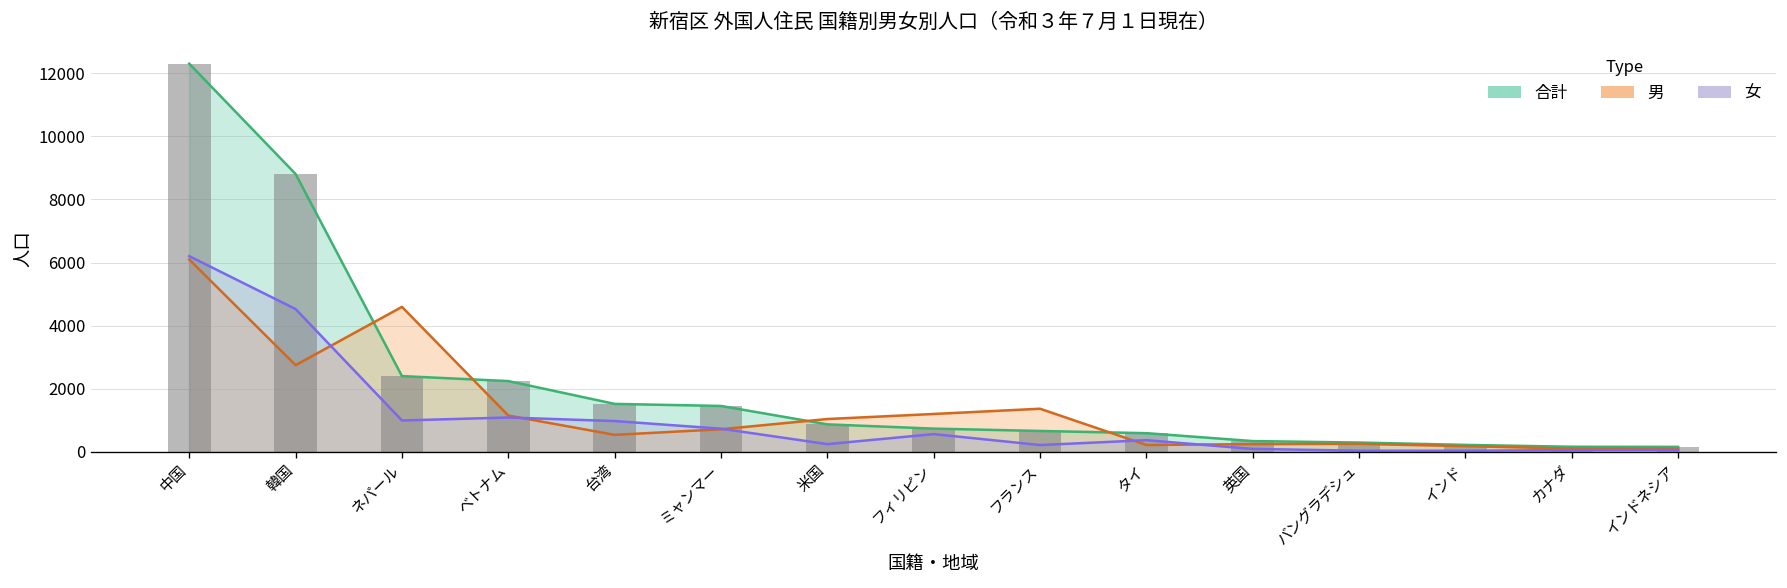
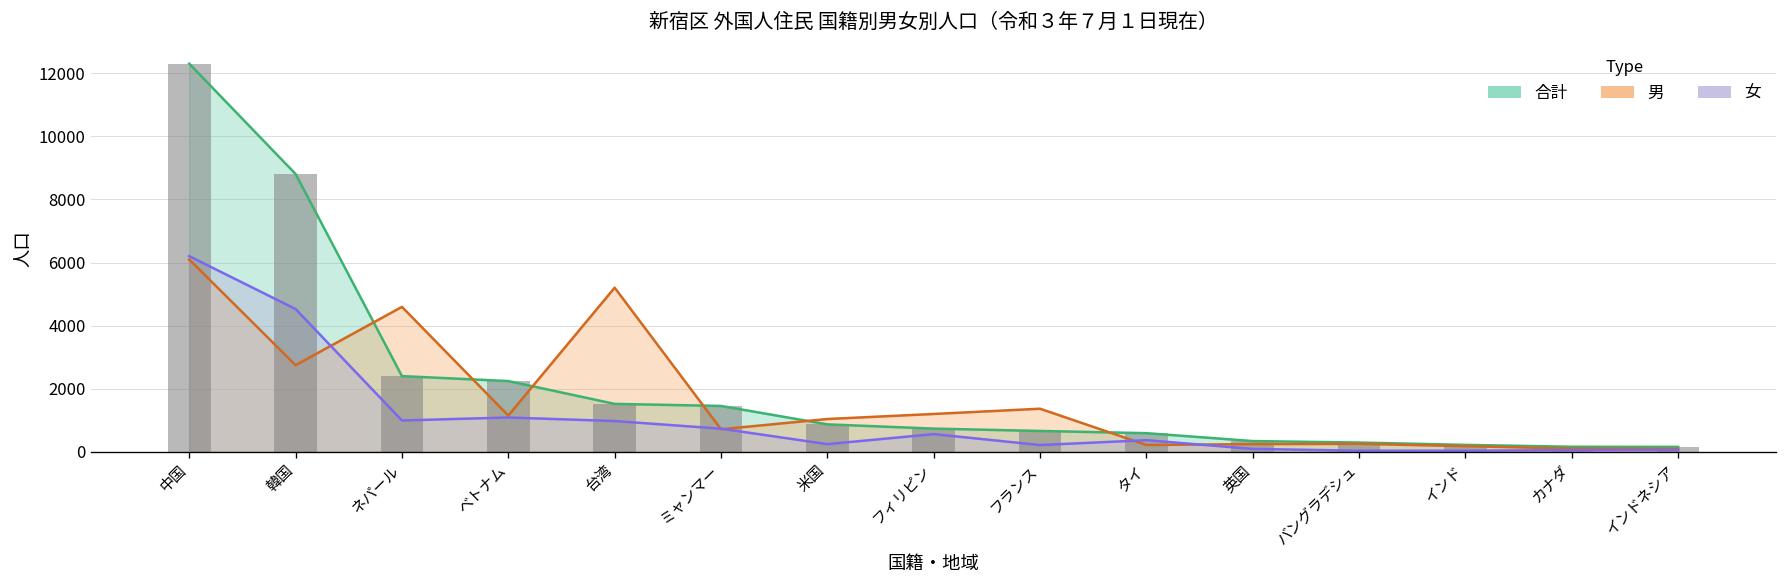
男, 台湾: 500 -> 5200
